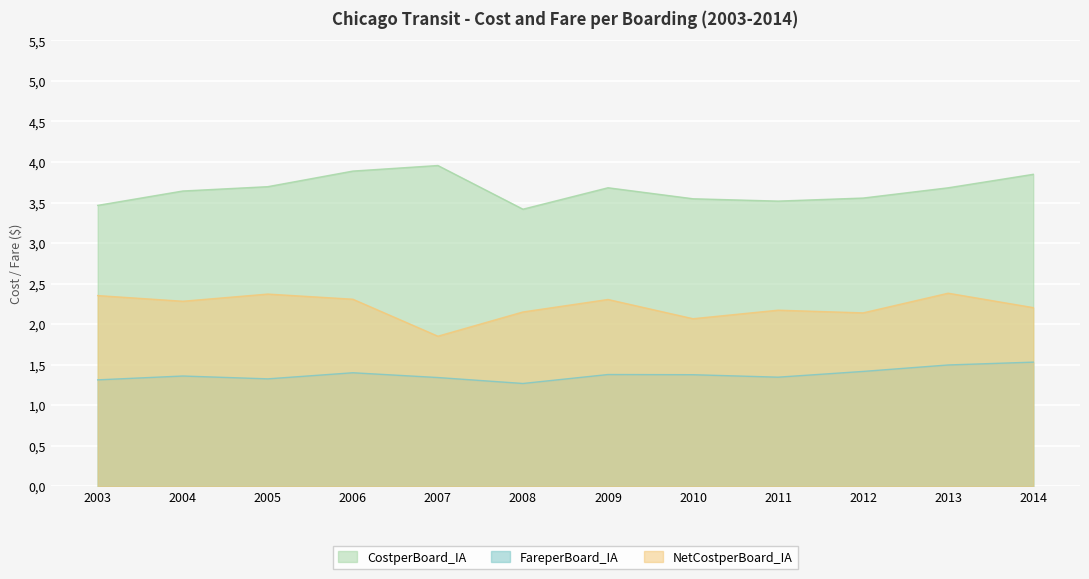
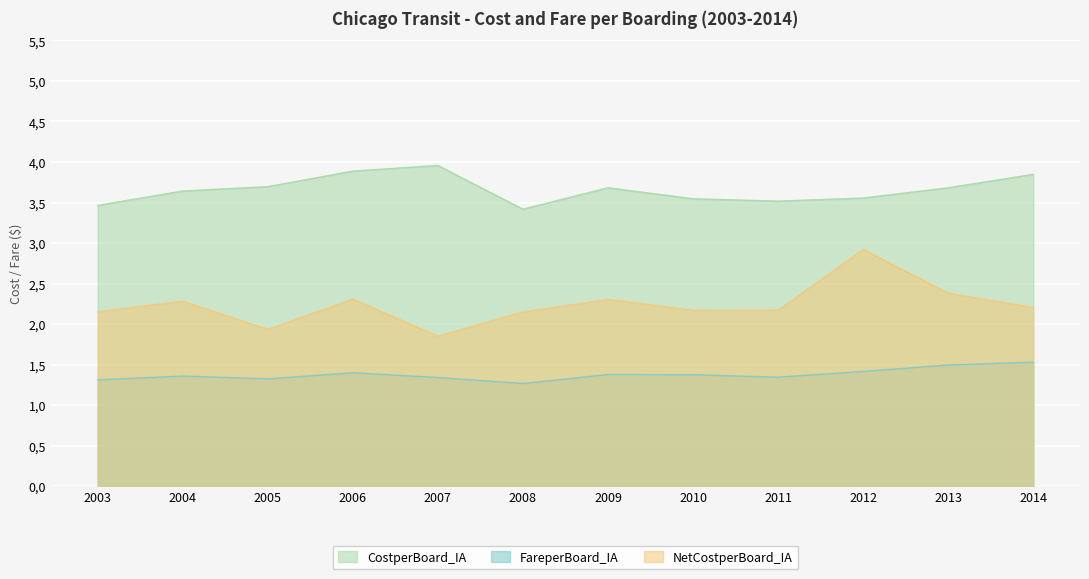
NetCostperBoard_IA, 2003: 24 -> 22
NetCostperBoard_IA, 2005: 24 -> 19
NetCostperBoard_IA, 2010: 21 -> 22
NetCostperBoard_IA, 2012: 21 -> 29
